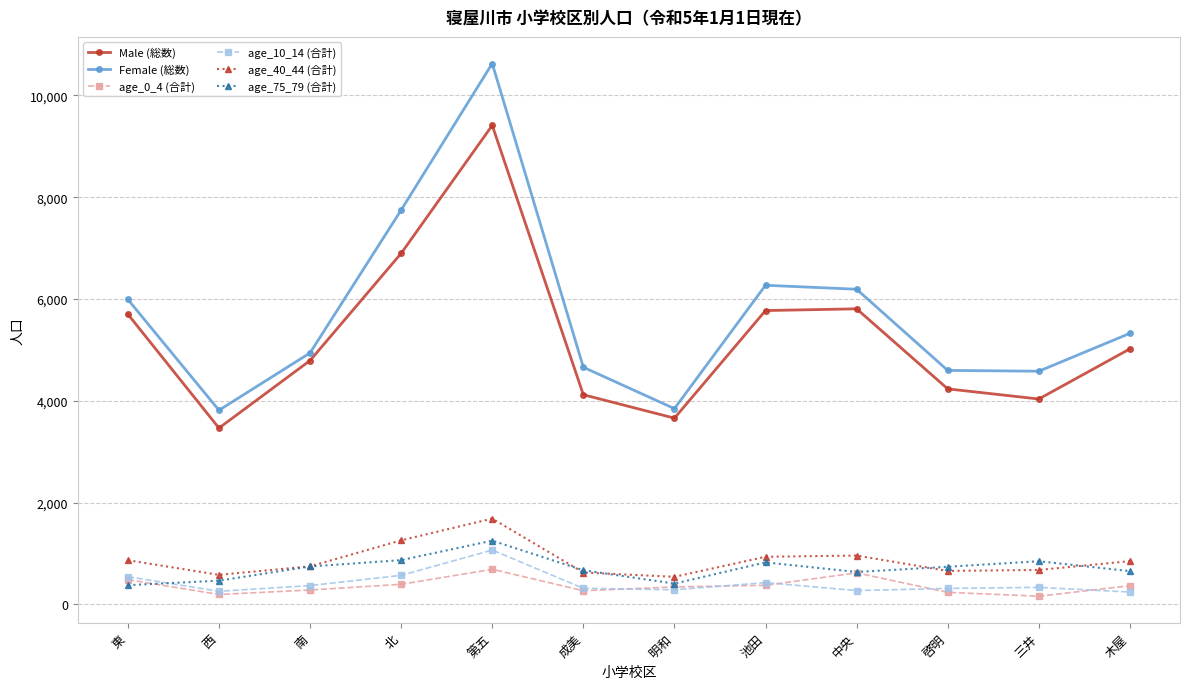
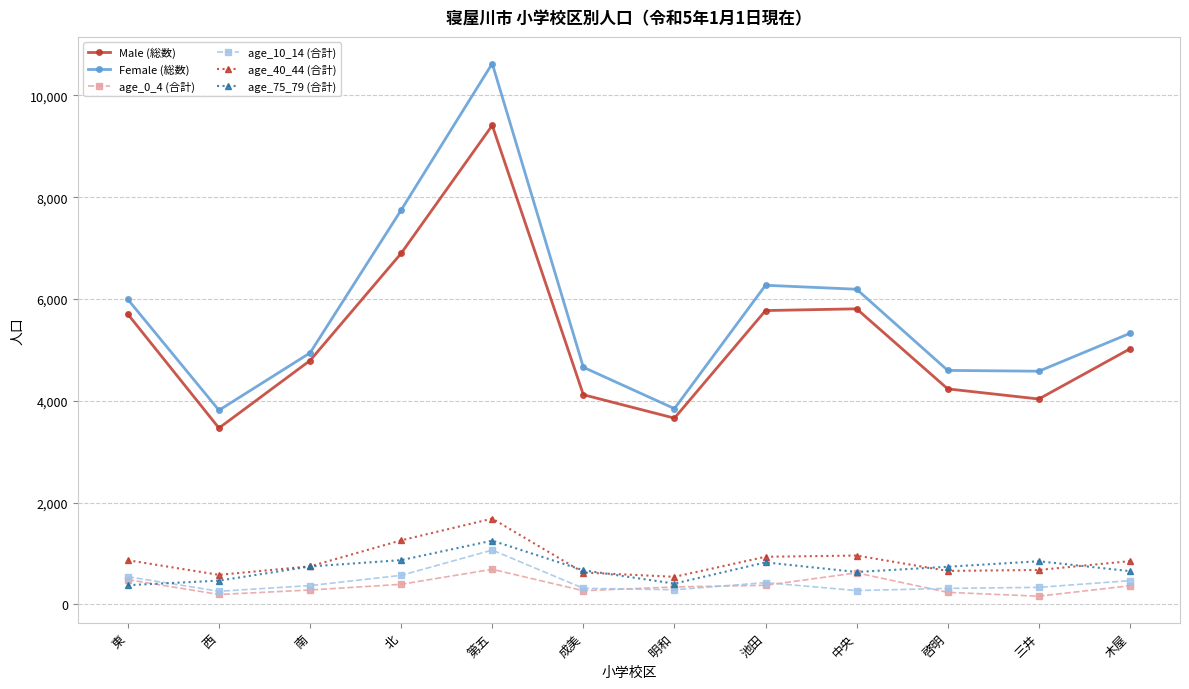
age_10_14 (合計), 木屋: 200 -> 500
